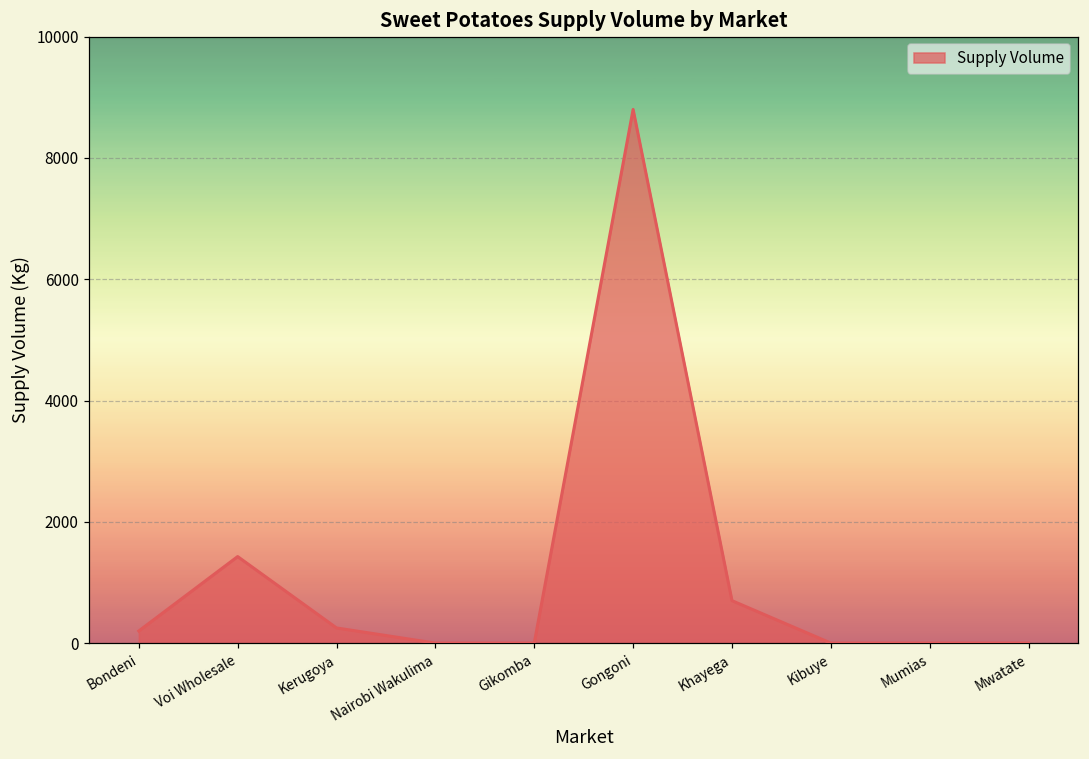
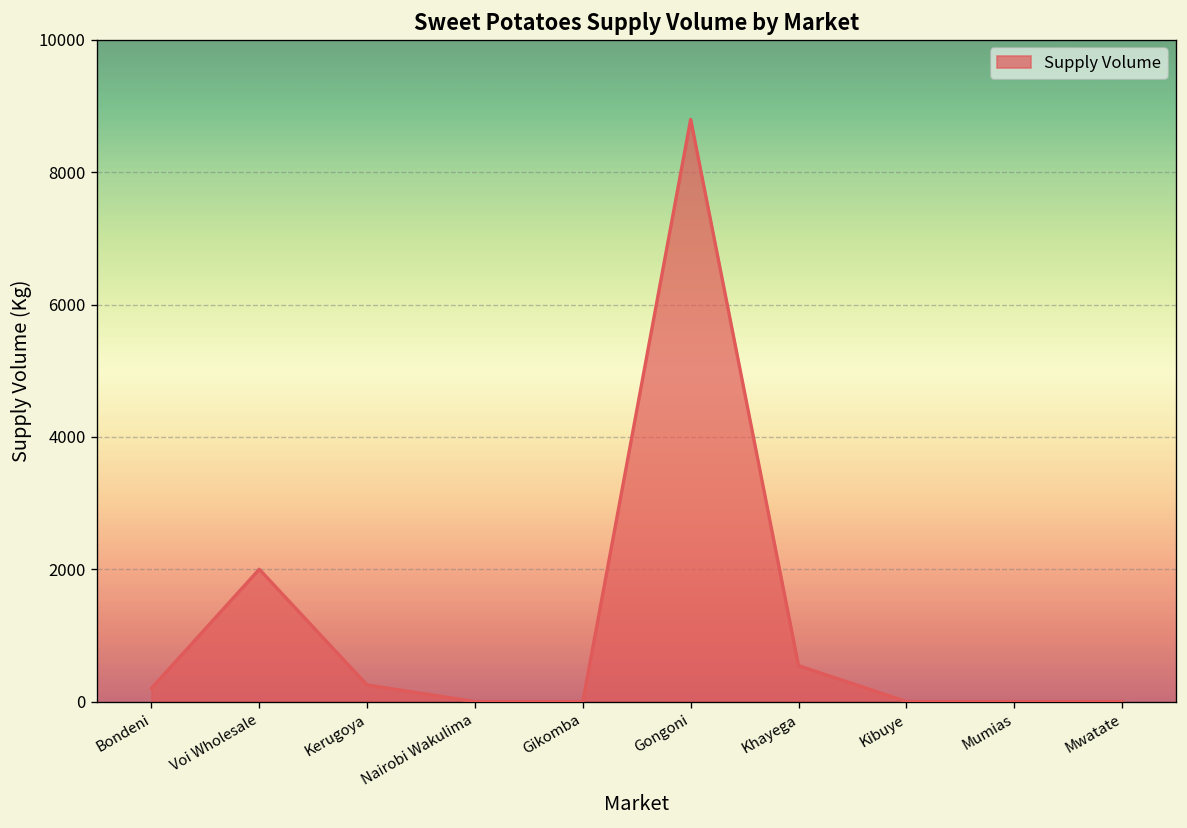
Voi Wholesale: 1400 -> 2000
Khayega: 700 -> 500
